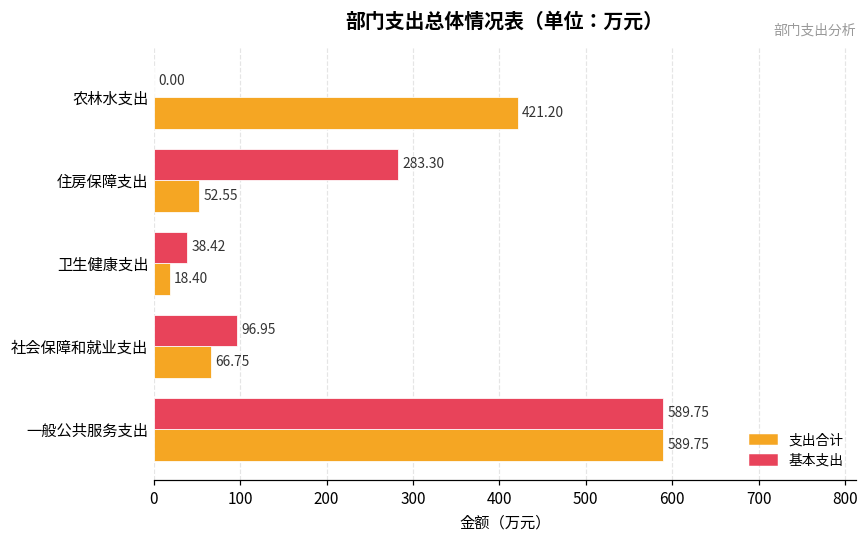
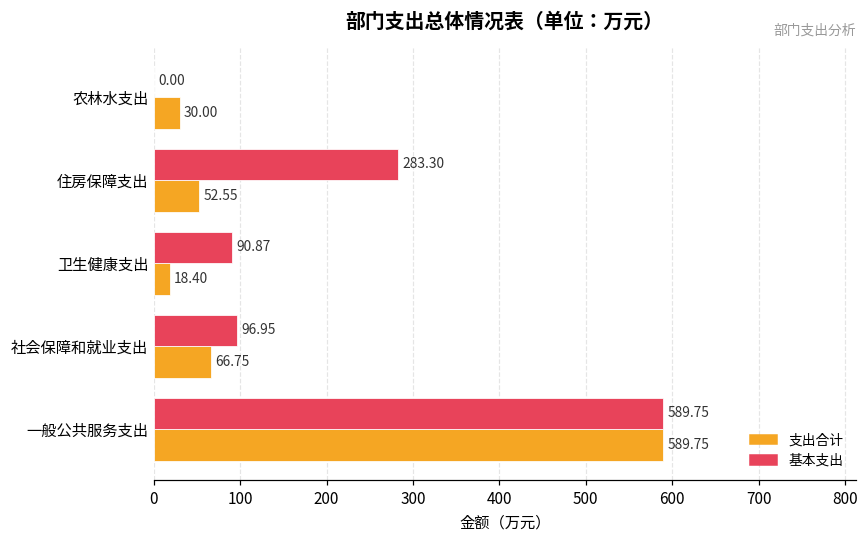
支出合计, 农林水支出: 421.20 -> 30.00
基本支出, 卫生健康支出: 38.42 -> 90.87
